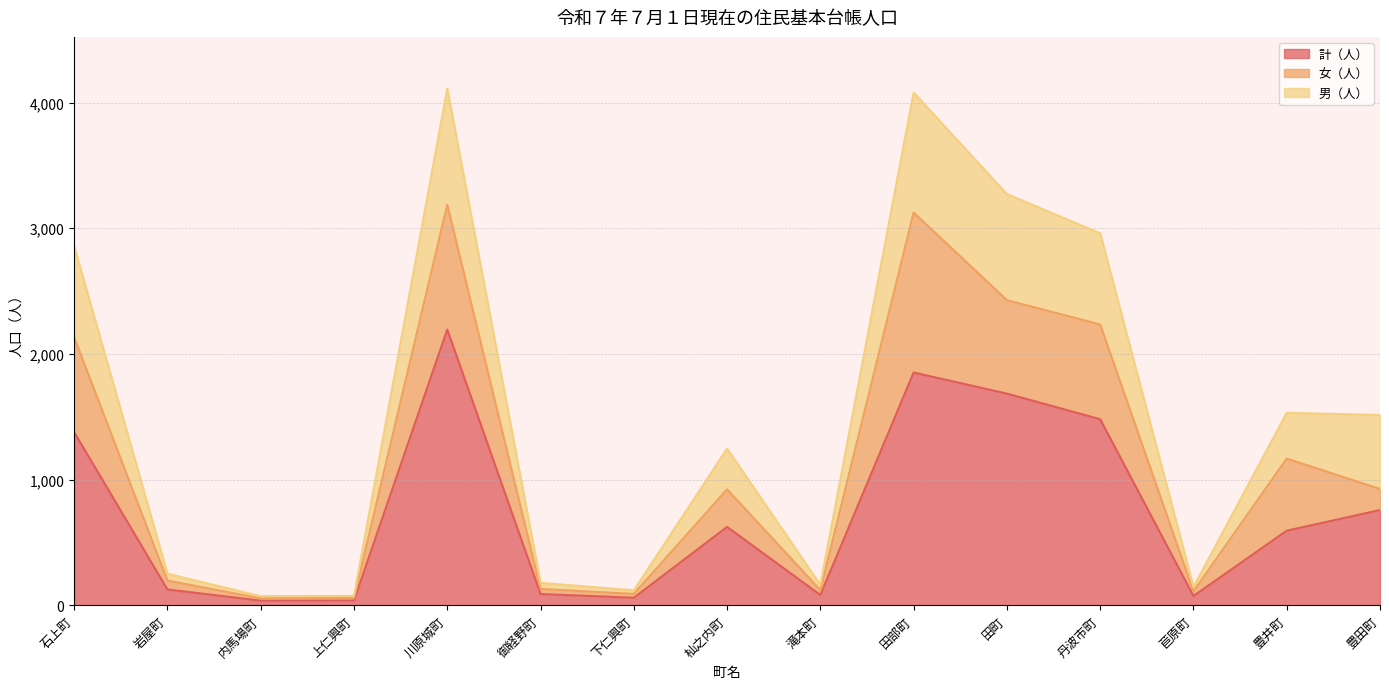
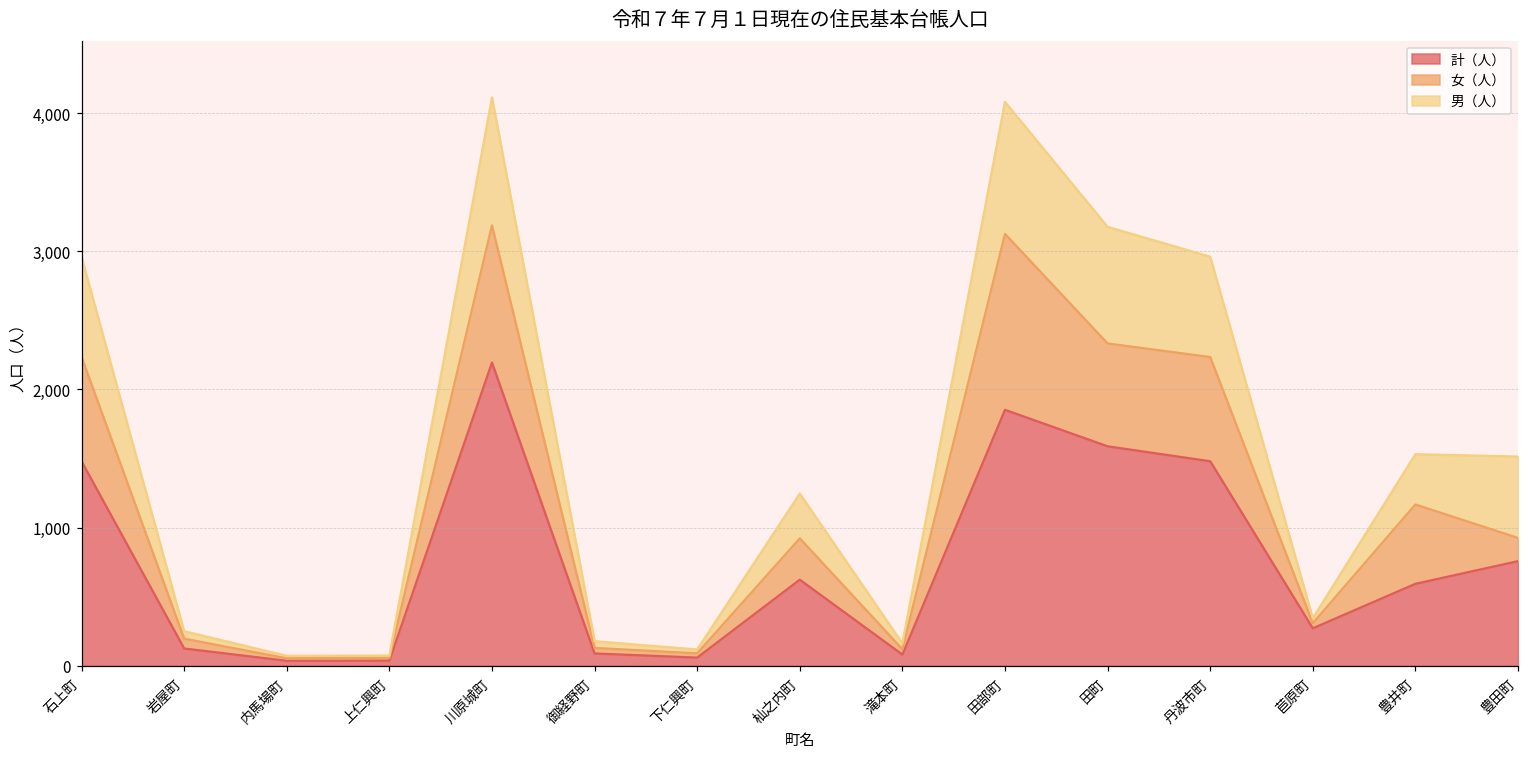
計（人）, 石上町: 1,380 -> 1,480
計（人）, 田町: 1,680 -> 1,590
計（人）, 苣原町: 70 -> 270
